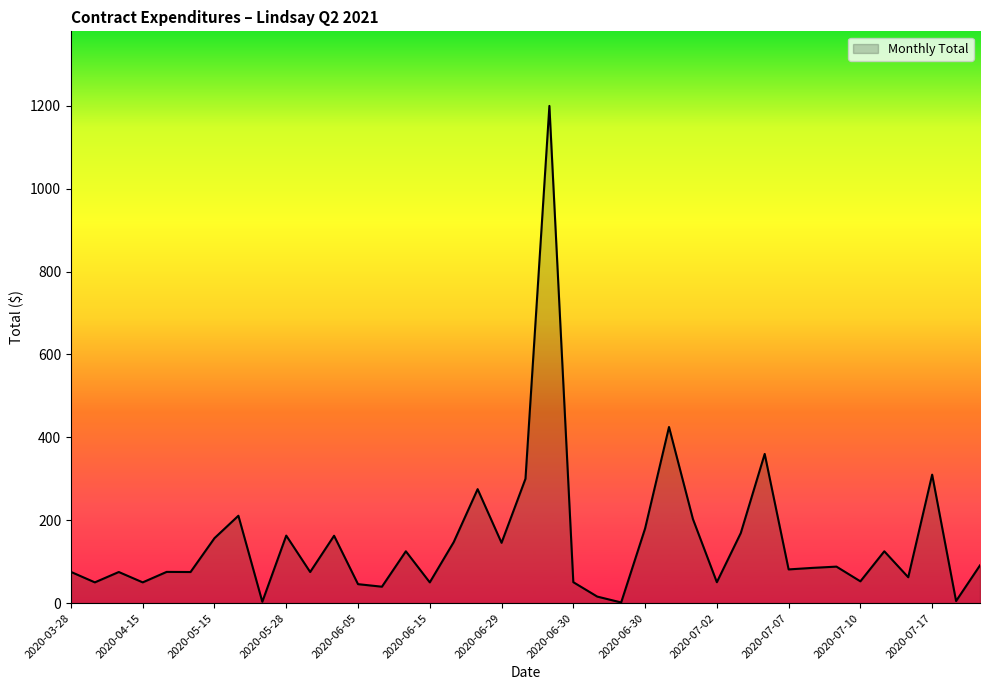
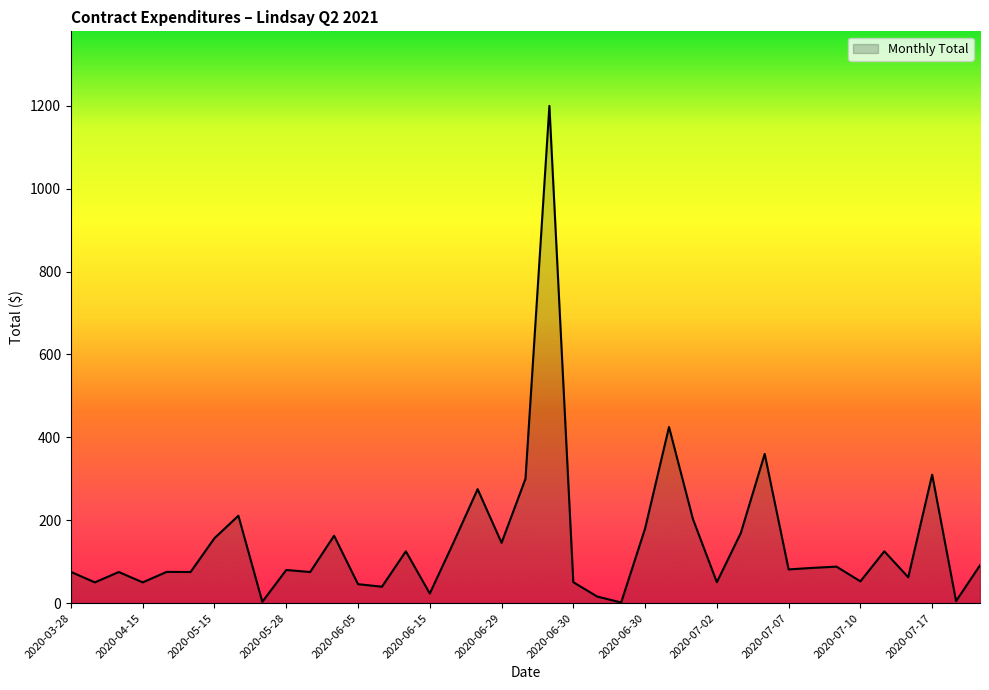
2020-05-28: 160 -> 80
2020-06-15: 50 -> 20
